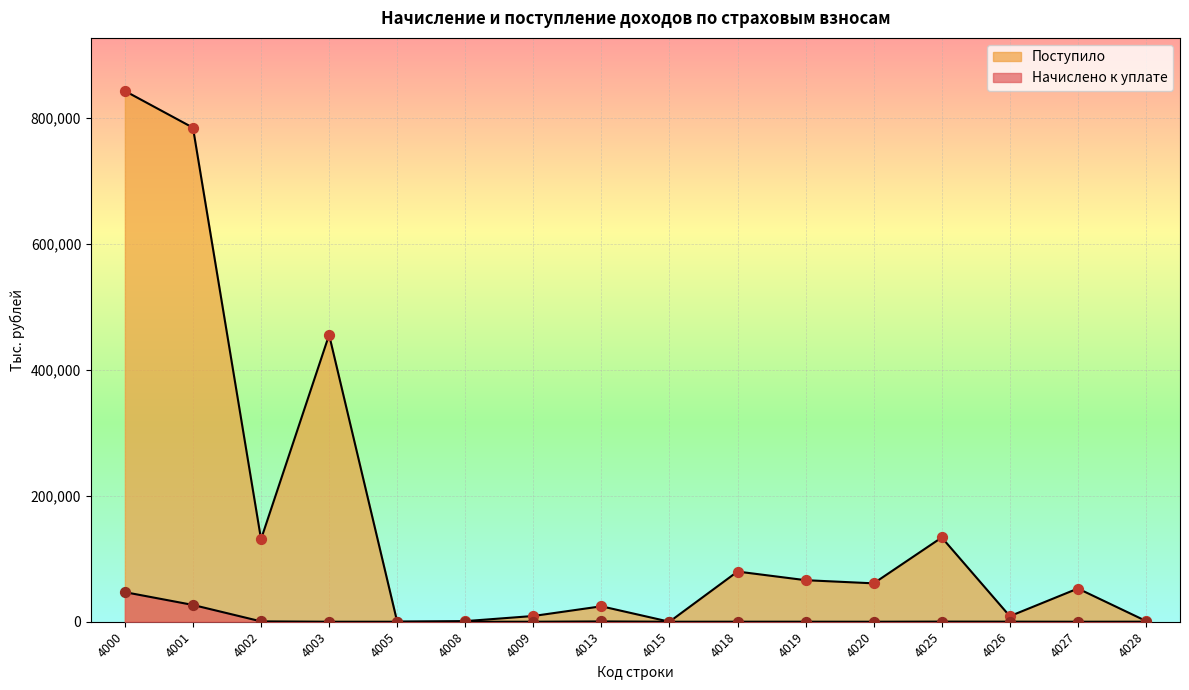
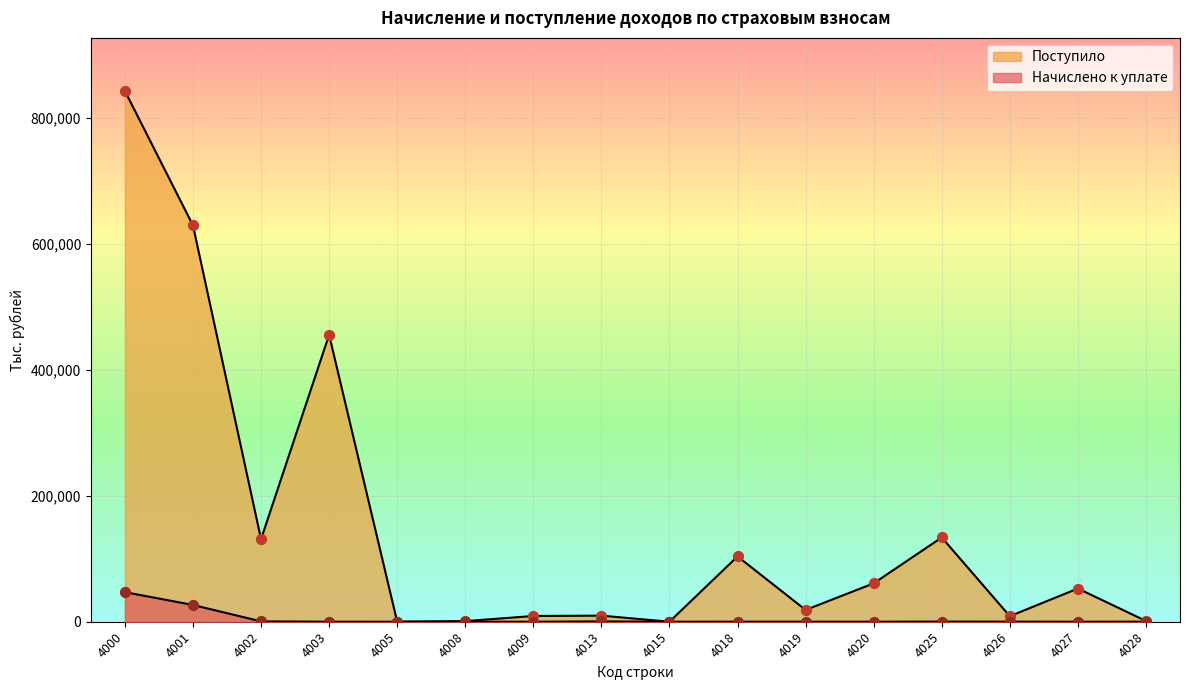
Поступило, 4001: 780,000 -> 630,000
Поступило, 4013: 20,000 -> 10,000
Поступило, 4018: 80,000 -> 100,000
Поступило, 4019: 70,000 -> 20,000
